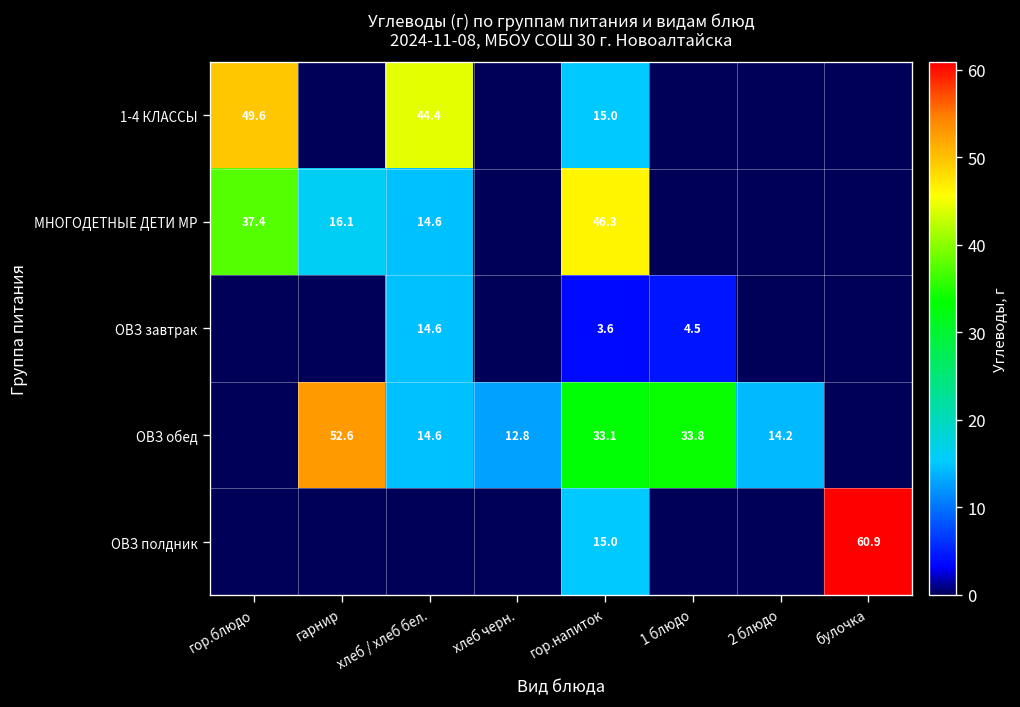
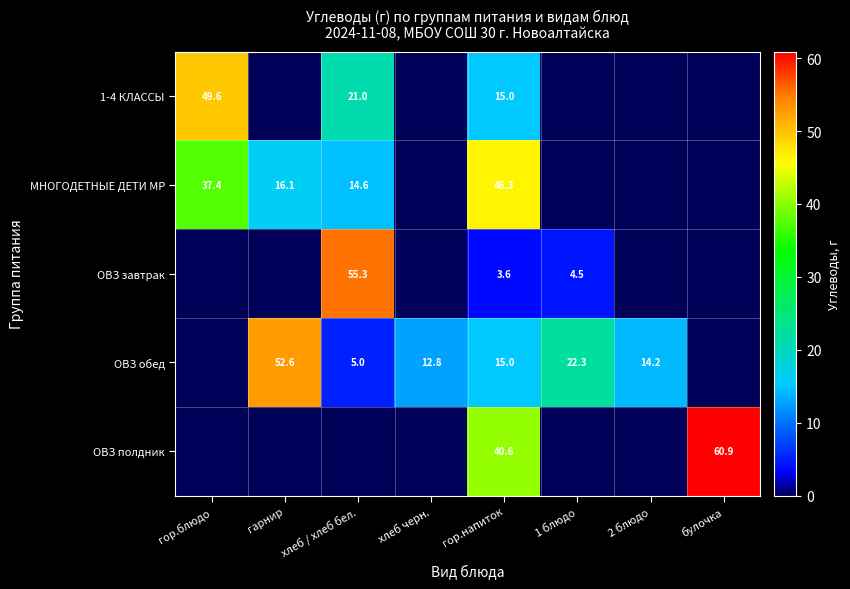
1-4 КЛАССЫ, хлеб / хлеб бел.: 44.4 -> 21.0
ОВЗ завтрак, хлеб / хлеб бел.: 14.6 -> 55.3
ОВЗ обед, хлеб / хлеб бел.: 14.6 -> 5.0
ОВЗ обед, гор.напиток: 33.1 -> 15.0
ОВЗ обед, 1 блюдо: 33.8 -> 22.3
ОВЗ полдник, гор.напиток: 15.0 -> 40.6
